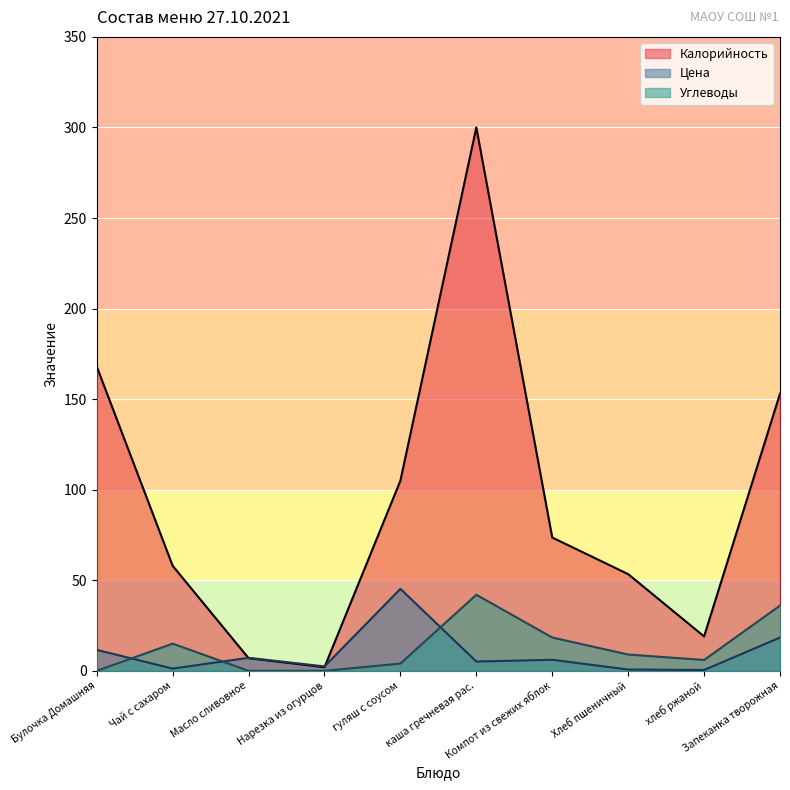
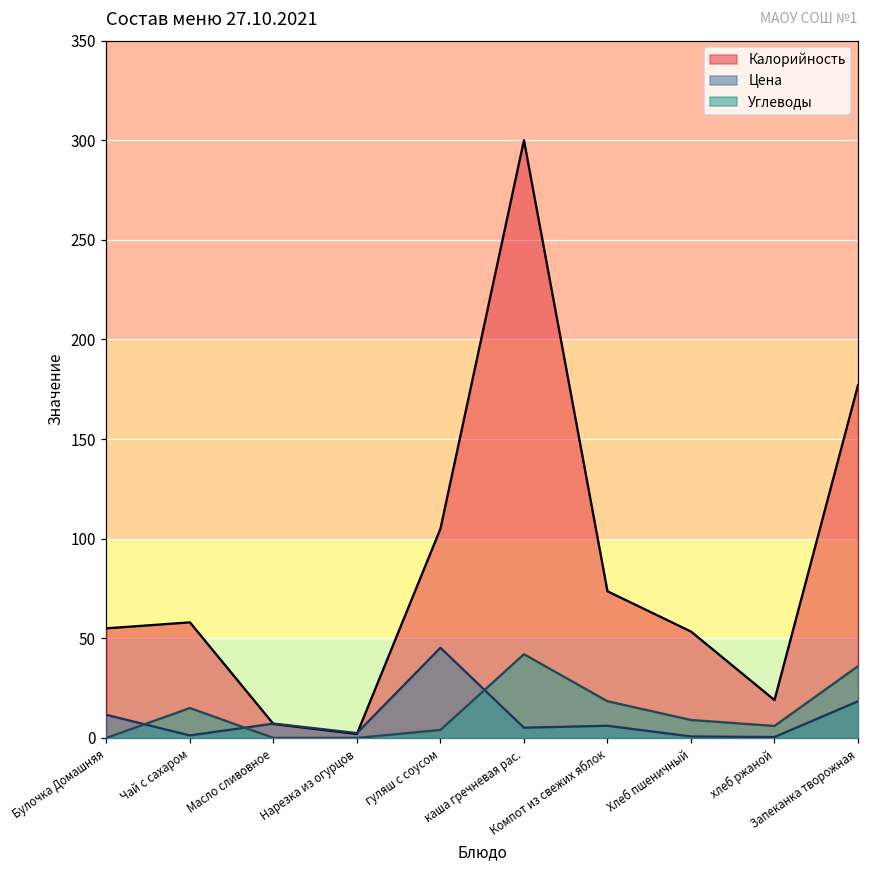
Калорийность, Булочка Домашняя: 168 -> 55
Калорийность, Запеканка творожная: 153 -> 177
